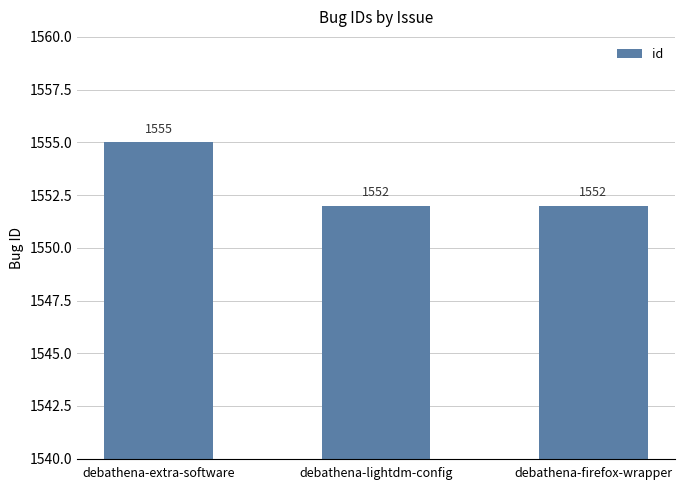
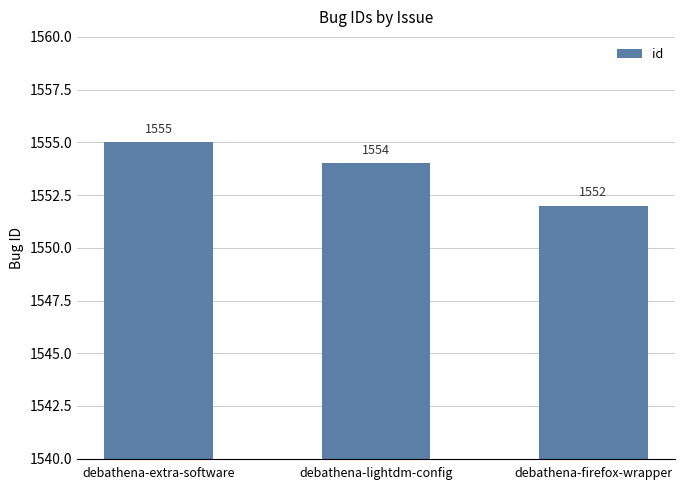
debathena-lightdm-config: 1552 -> 1554
